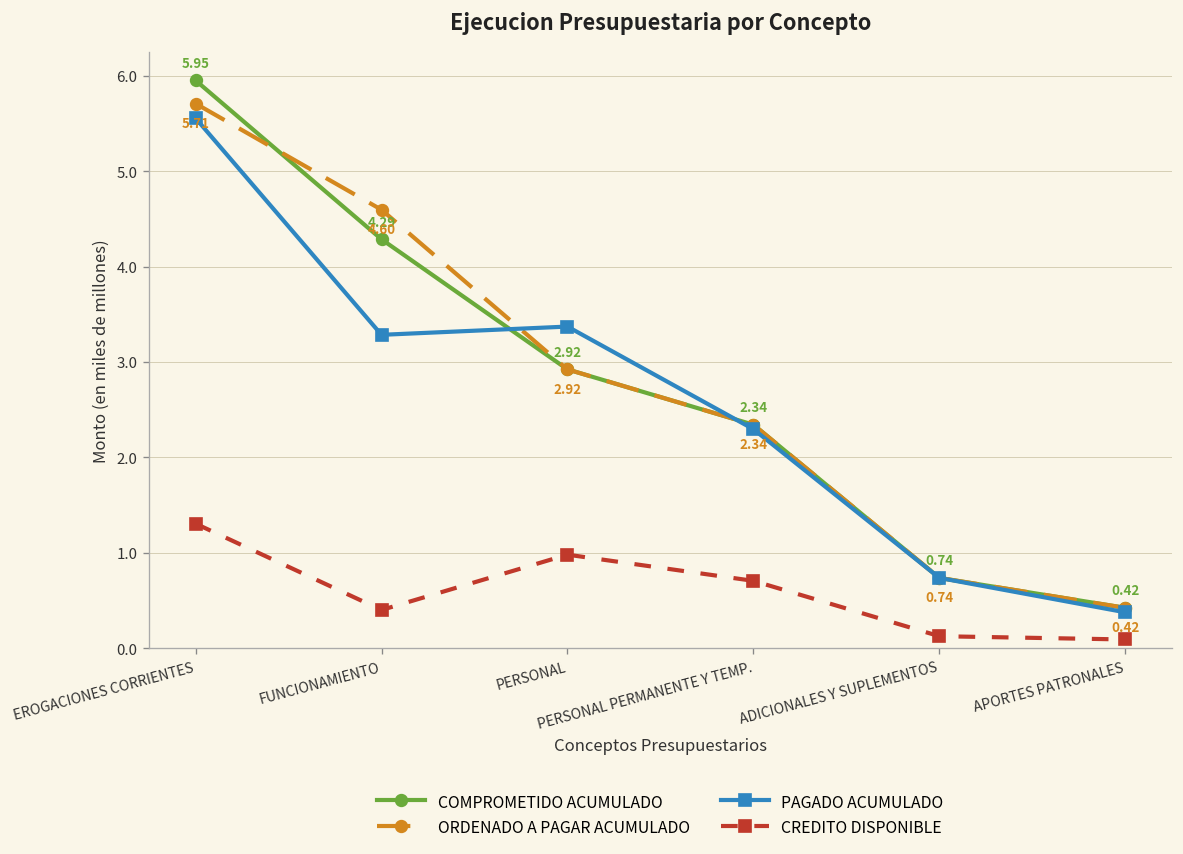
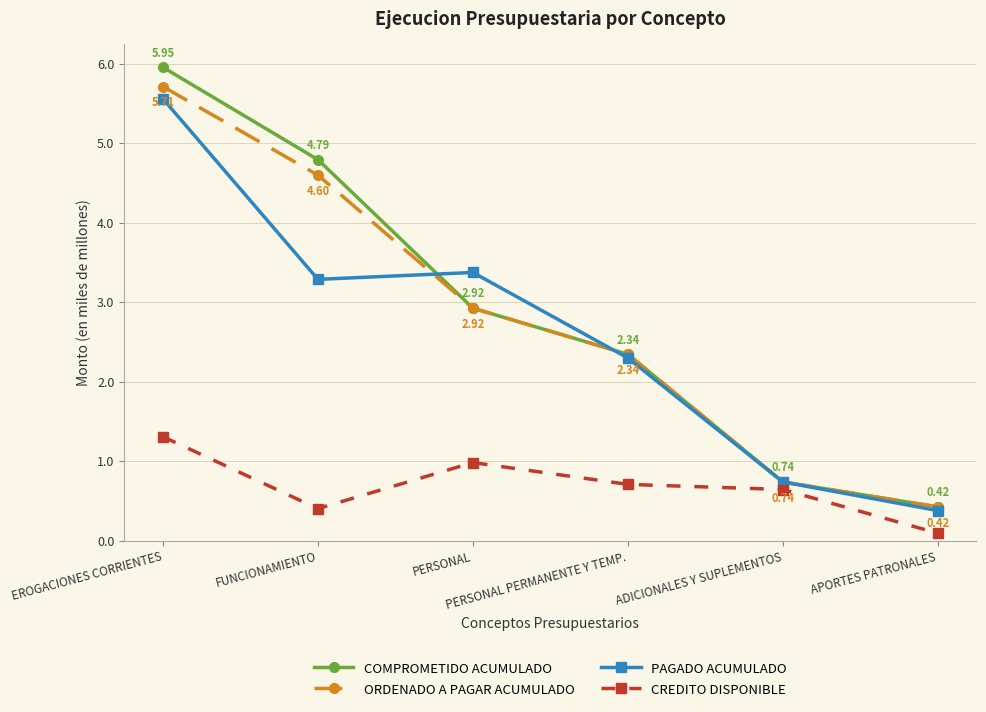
COMPROMETIDO ACUMULADO, FUNCIONAMIENTO: 4.29 -> 4.79
CREDITO DISPONIBLE, ADICIONALES Y SUPLEMENTOS: 0.1 -> 0.6
